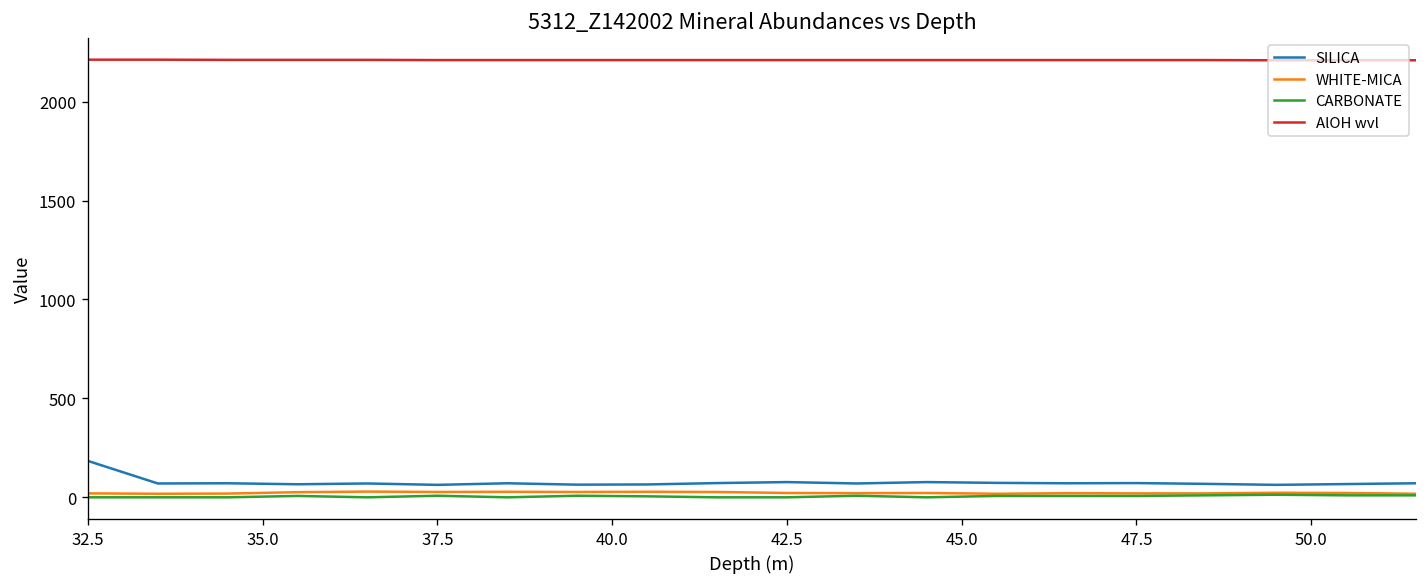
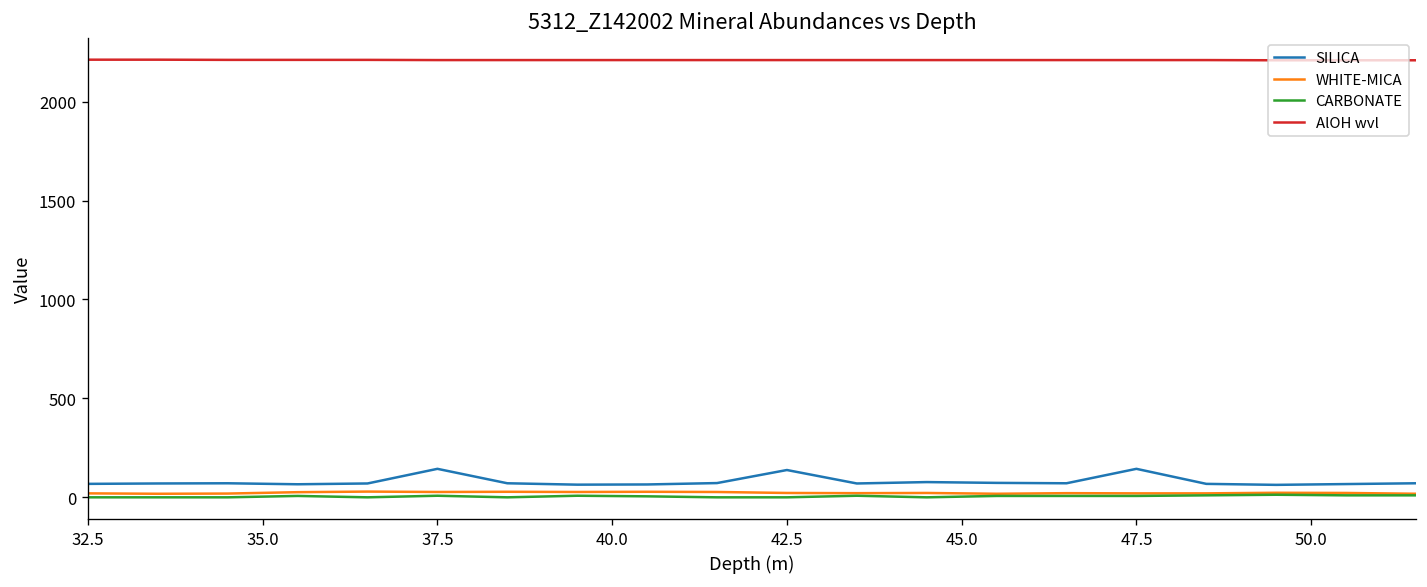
SILICA, 32.5: 180 -> 70
SILICA, 37.5: 60 -> 140
SILICA, 42.5: 80 -> 140
SILICA, 47.5: 70 -> 140
